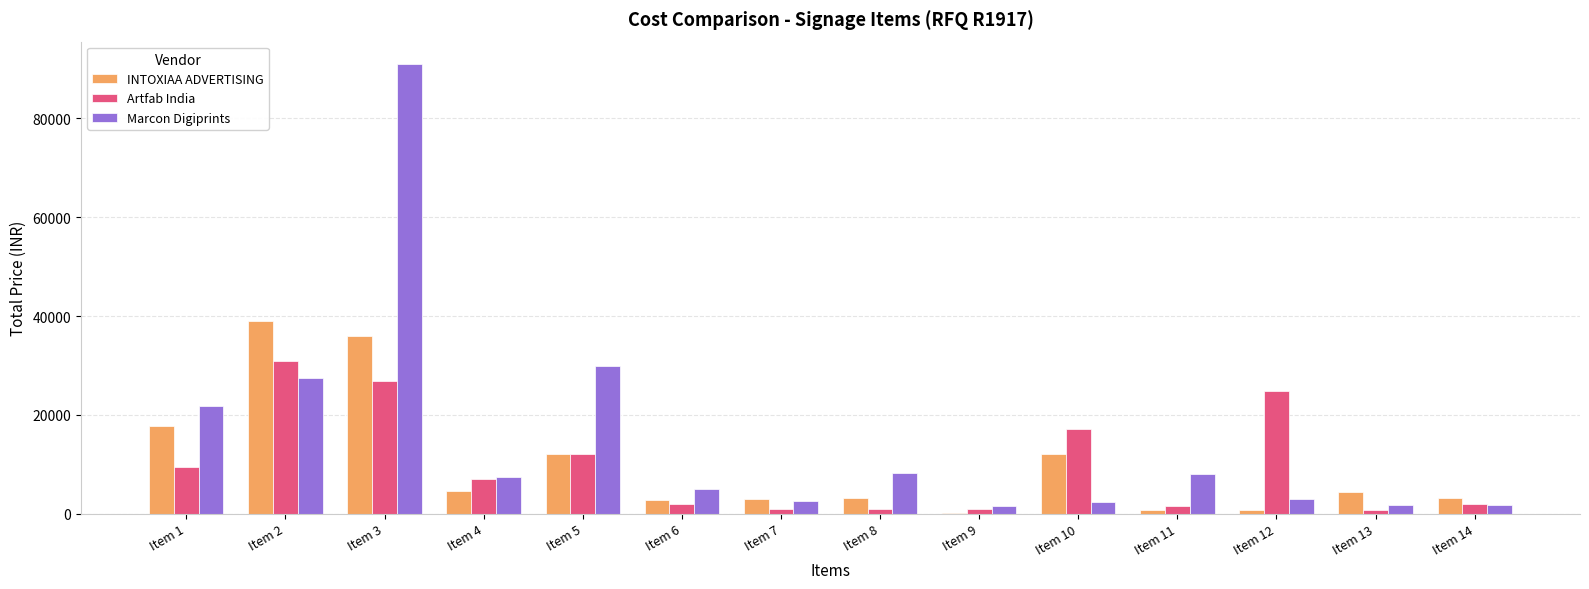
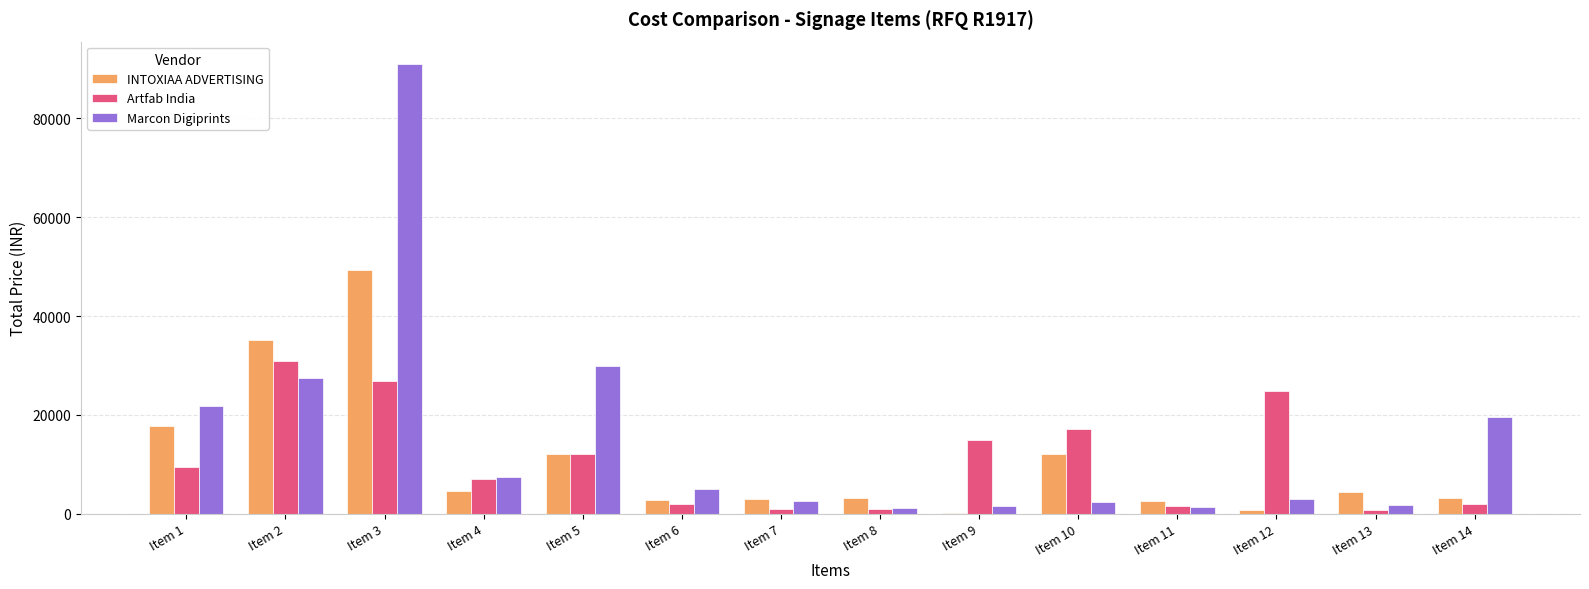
INTOXIAA ADVERTISING, Item 2: 39000 -> 35000
INTOXIAA ADVERTISING, Item 3: 36000 -> 49000
Marcon Digiprints, Item 8: 8000 -> 1000
Artfab India, Item 9: 1000 -> 15000
INTOXIAA ADVERTISING, Item 11: 1000 -> 3000
Marcon Digiprints, Item 11: 8000 -> 1000
Marcon Digiprints, Item 14: 2000 -> 20000
